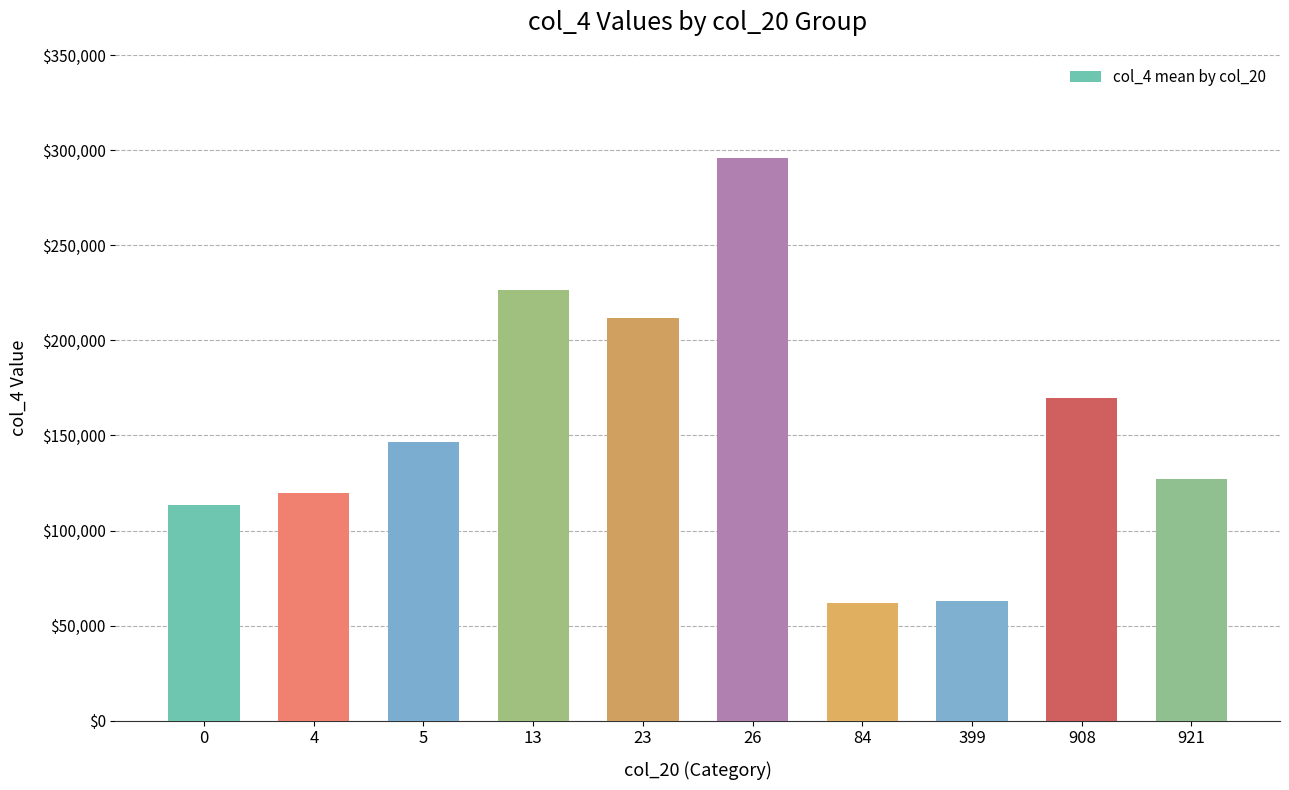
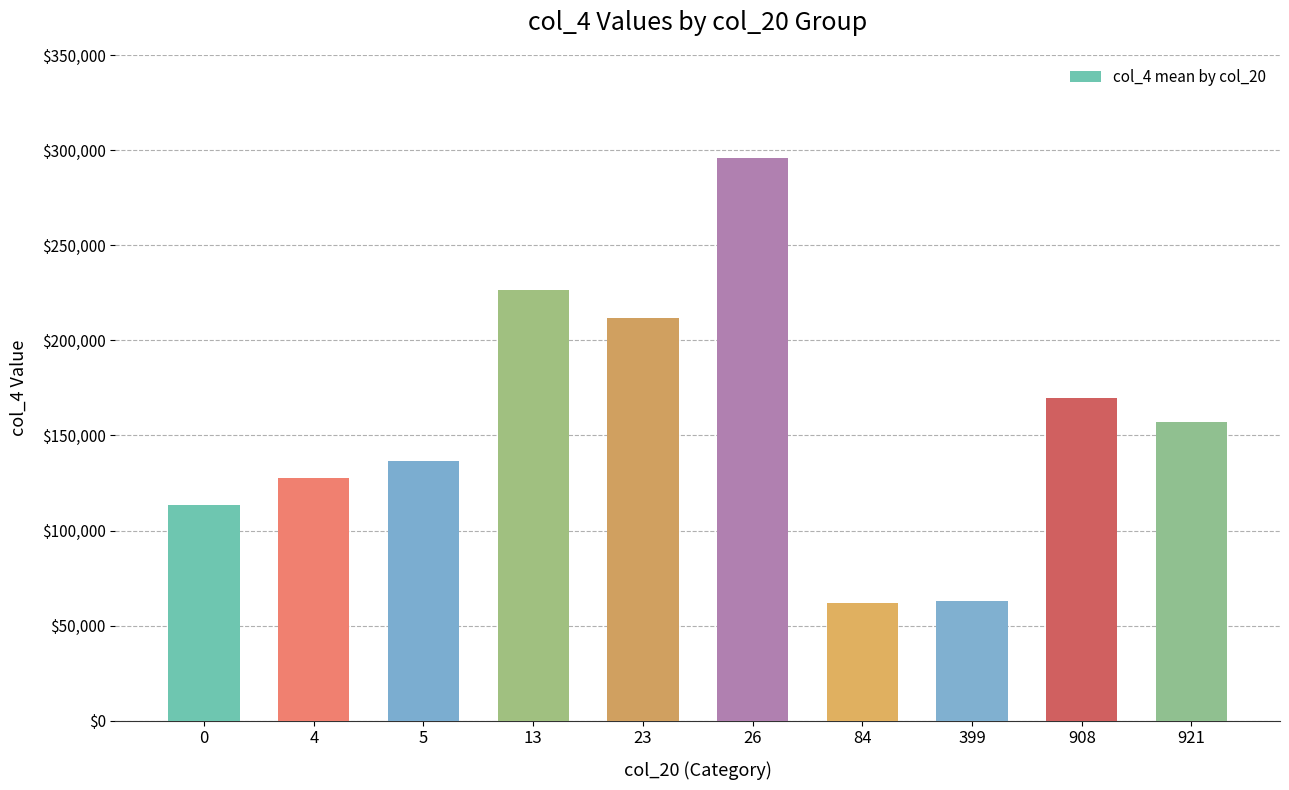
4: $120,000 -> $128,000
5: $146,000 -> $137,000
921: $127,000 -> $157,000
